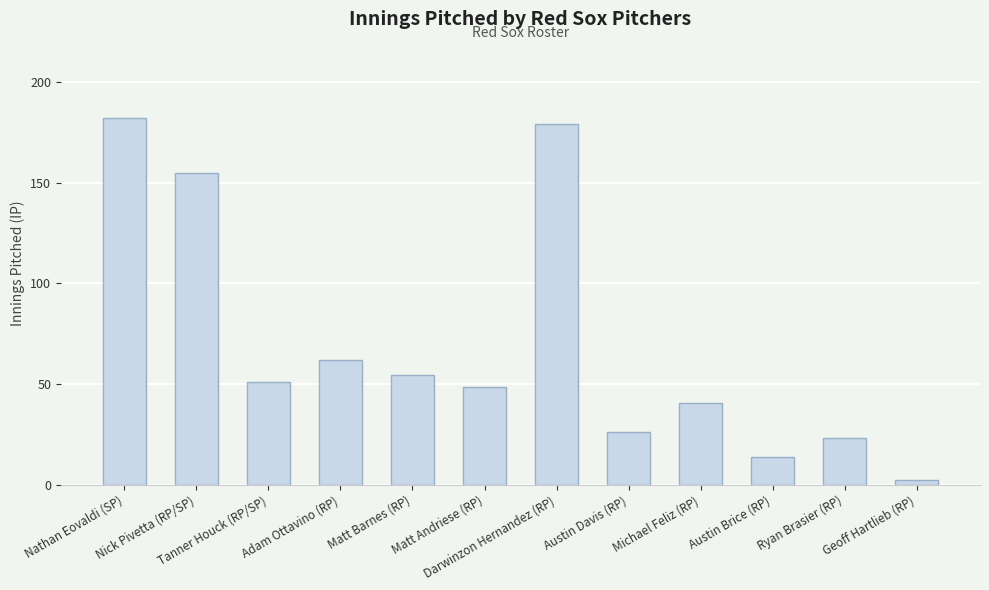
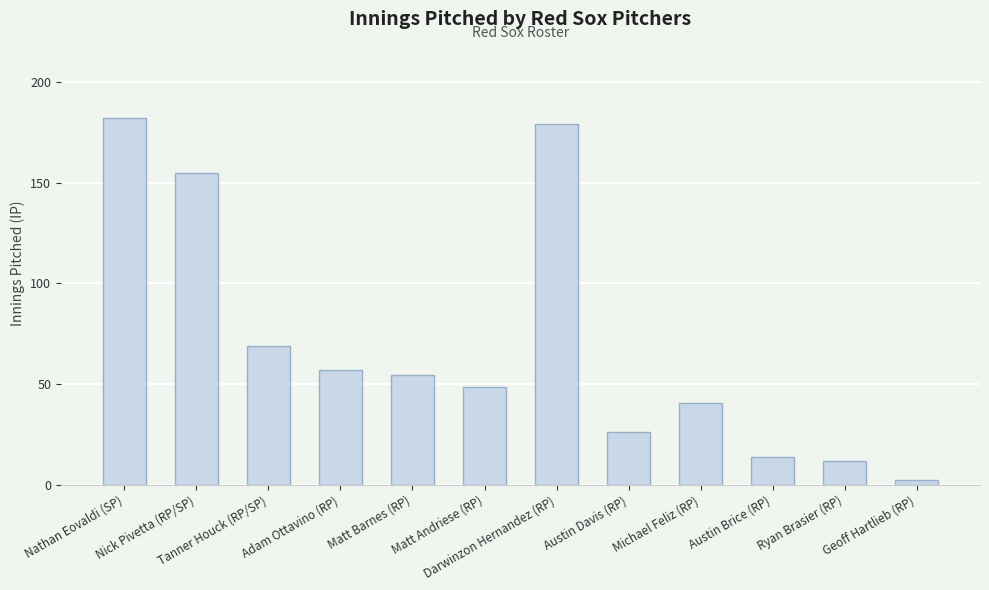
Tanner Houck (RP/SP): 51 -> 69
Adam Ottavino (RP): 62 -> 57
Ryan Brasier (RP): 23 -> 12
